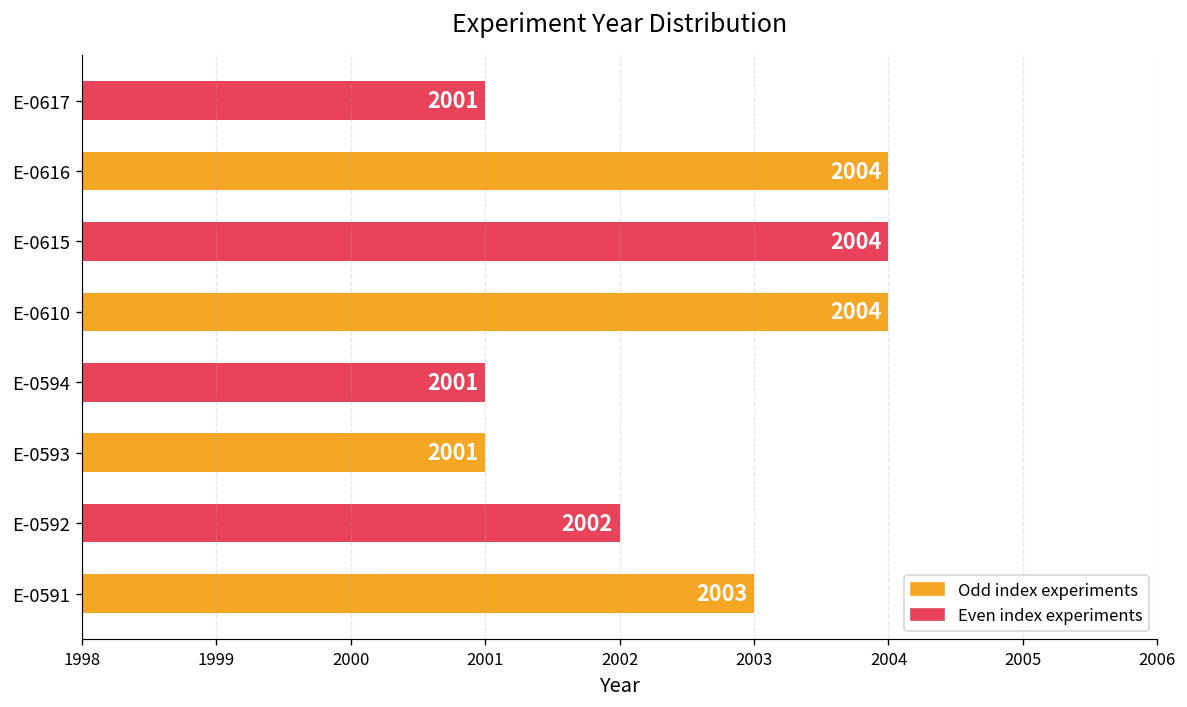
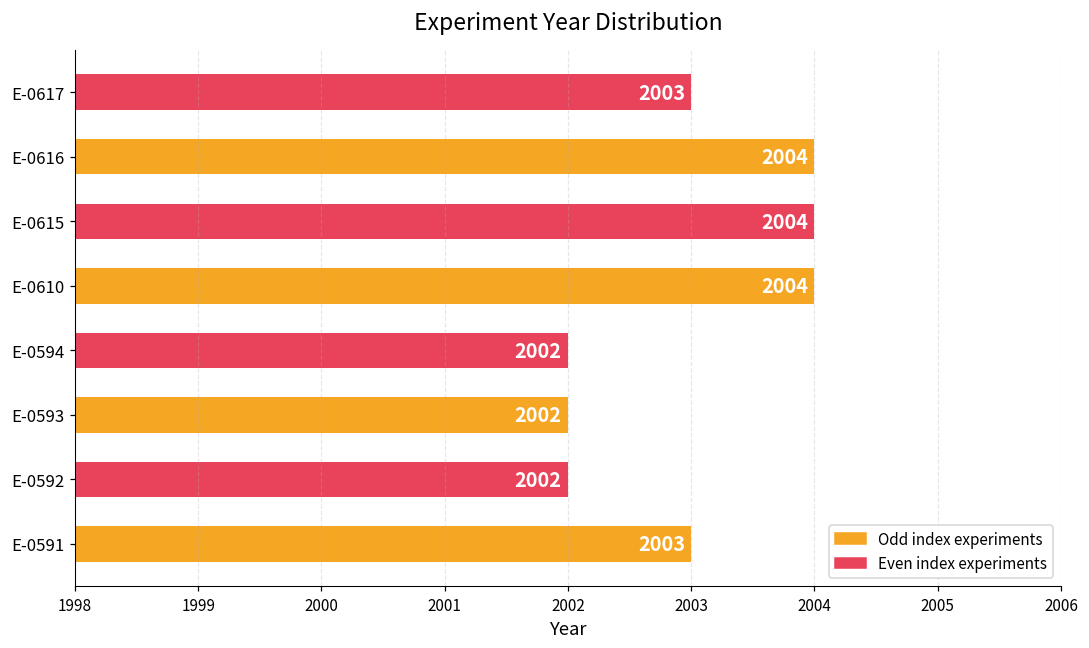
E-0617: 2001 -> 2003
E-0594: 2001 -> 2002
E-0593: 2001 -> 2002
